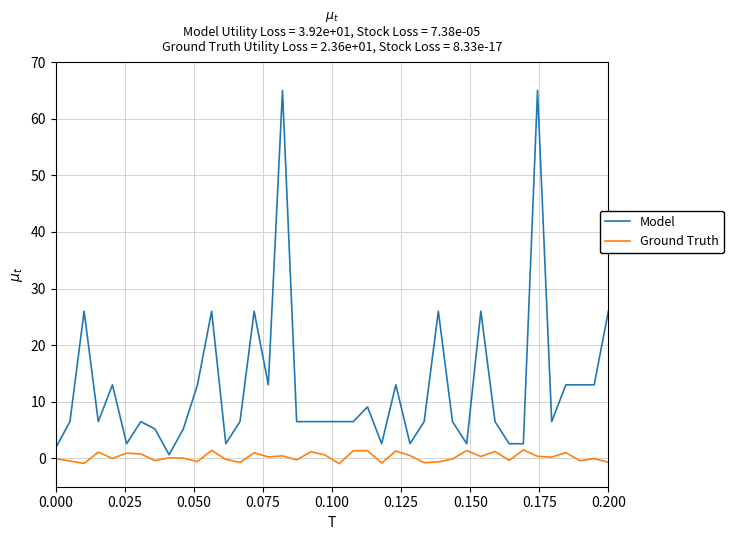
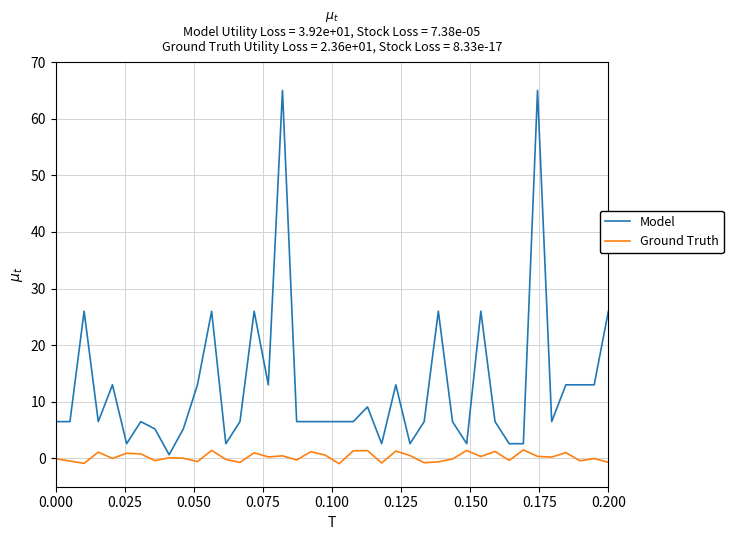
Model, 0.000: 2 -> 7
